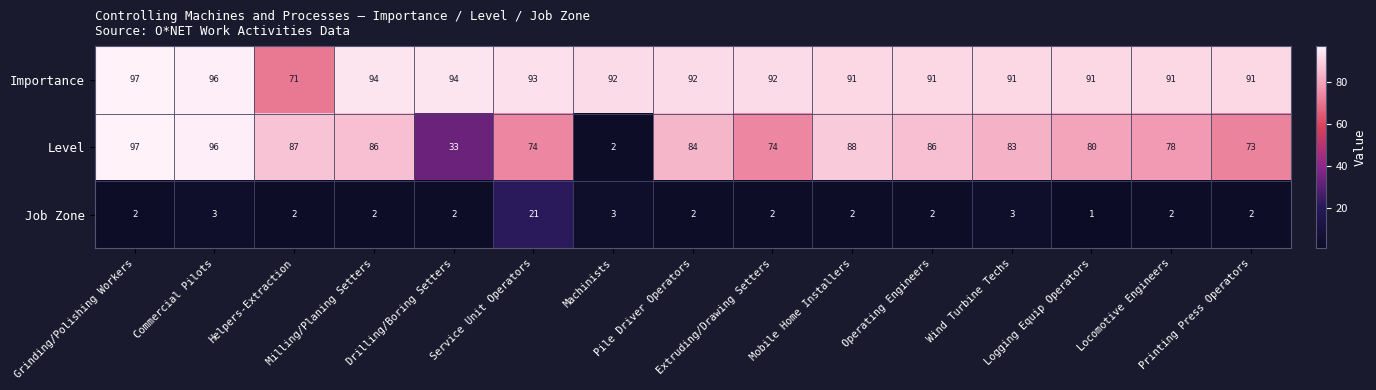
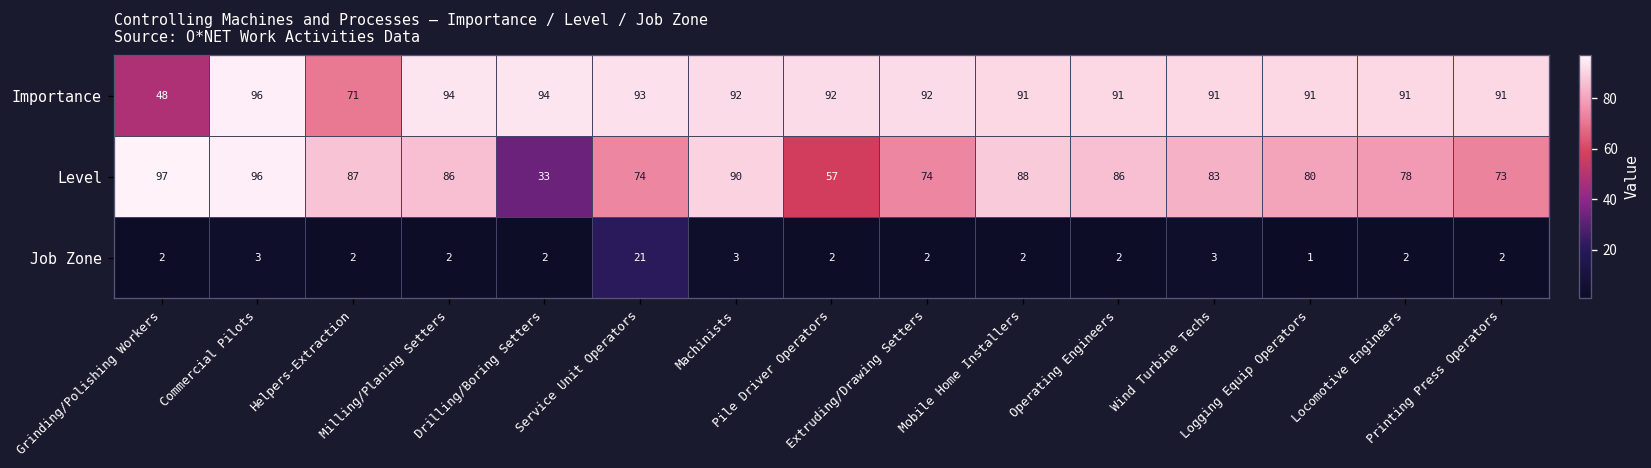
Importance, Grinding/Polishing Workers: 97 -> 48
Level, Machinists: 2 -> 90
Level, Pile Driver Operators: 84 -> 57
